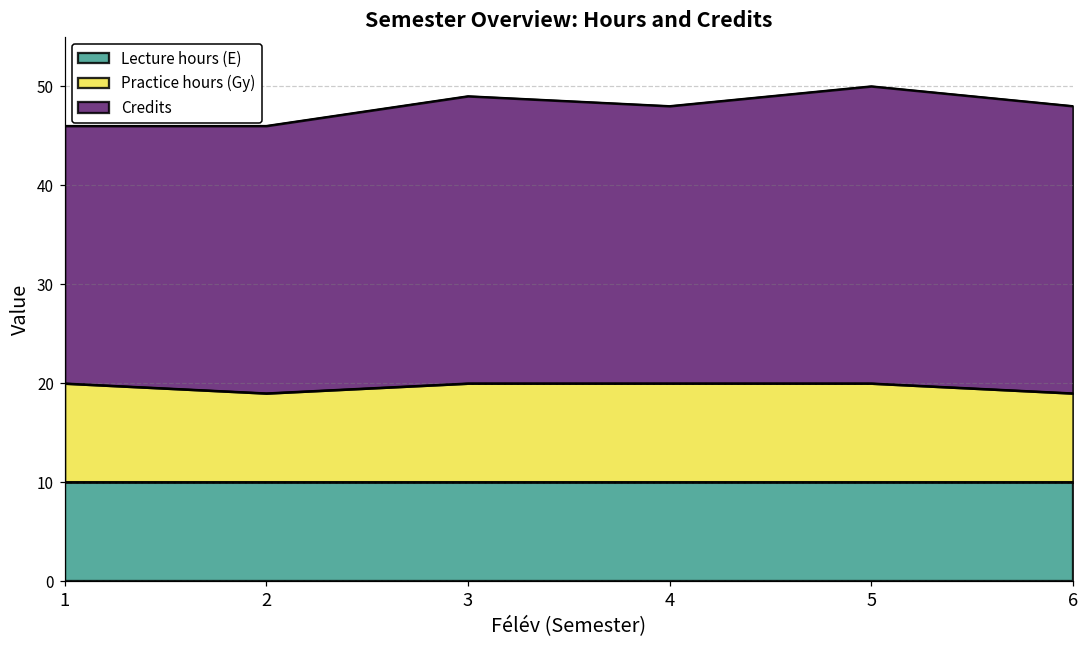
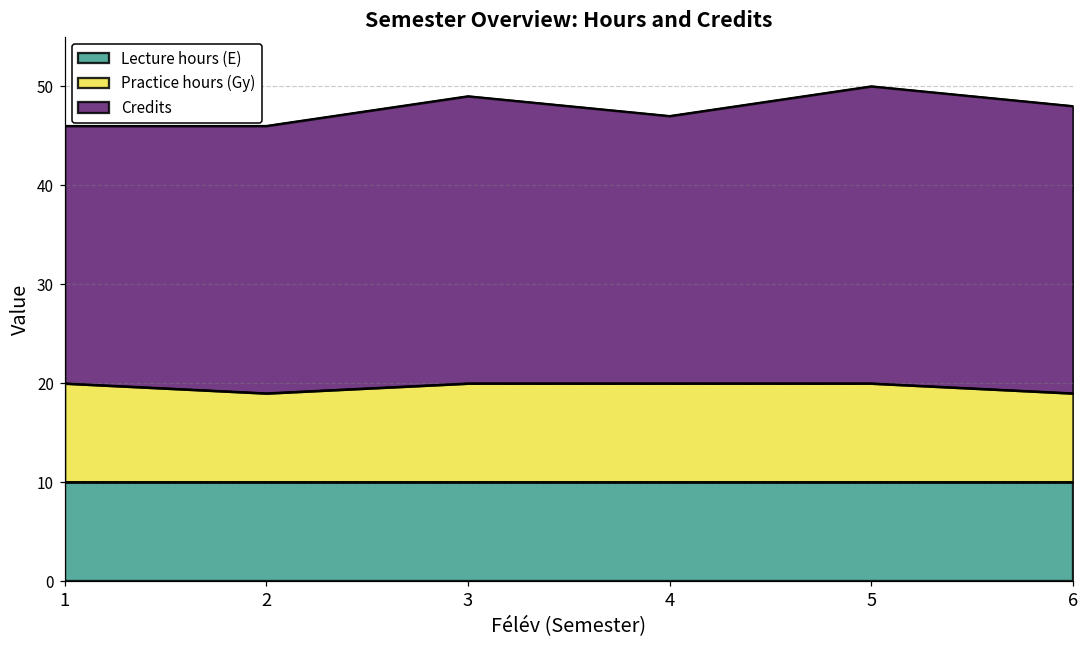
Credits, 4: 28 -> 27
